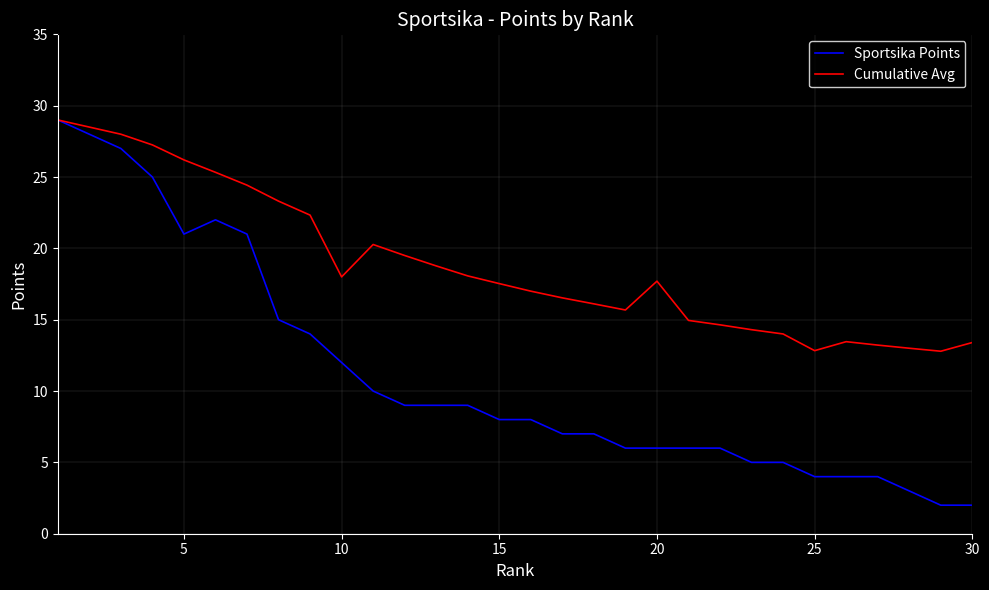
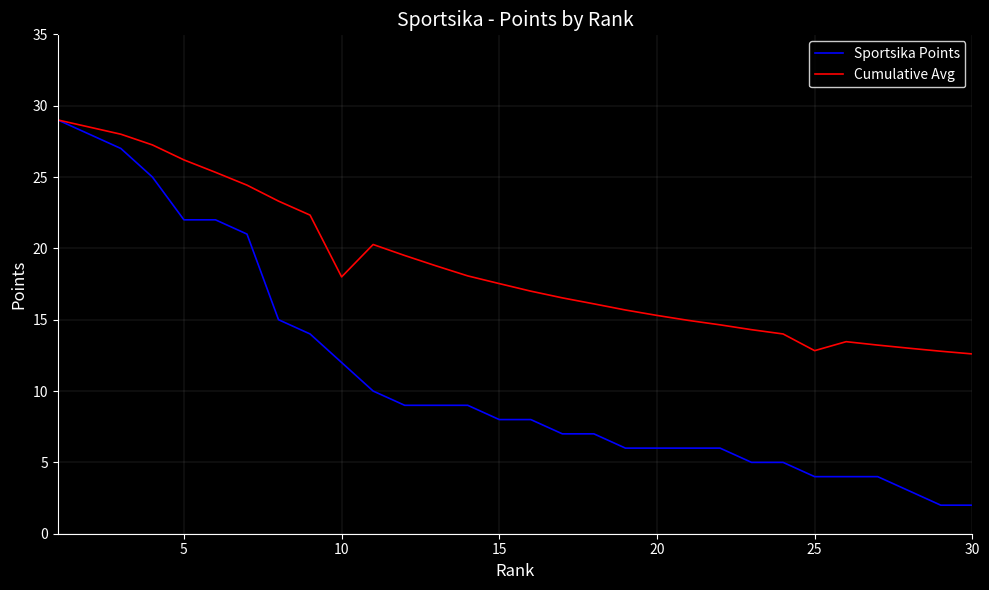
Sportsika Points, 5: 21 -> 22
Cumulative Avg, 20: 17.7 -> 15.3
Cumulative Avg, 30: 13.4 -> 12.6
